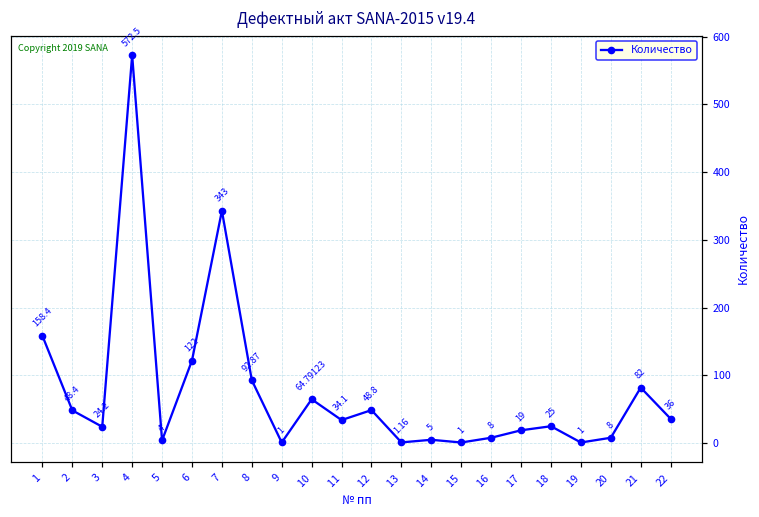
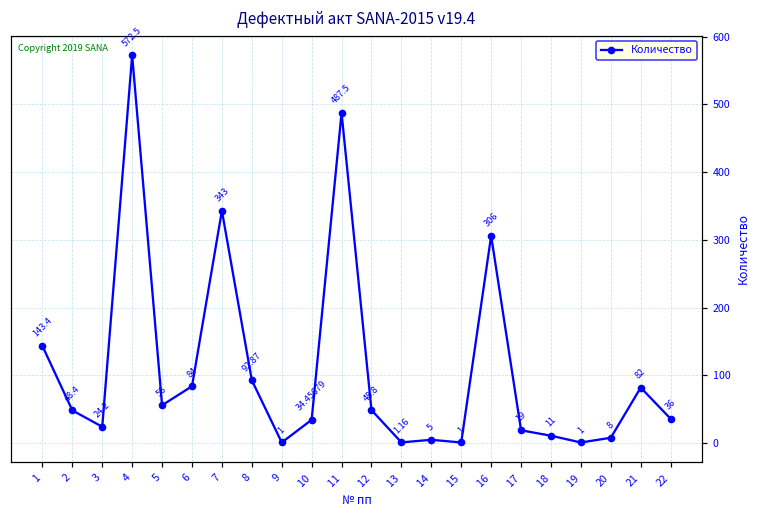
1: 158.4 -> 143.4
5: 4 -> 56
6: 122 -> 84
10: 64.79123 -> 34.45679
11: 34.1 -> 487.5
16: 8 -> 306
18: 25 -> 11
